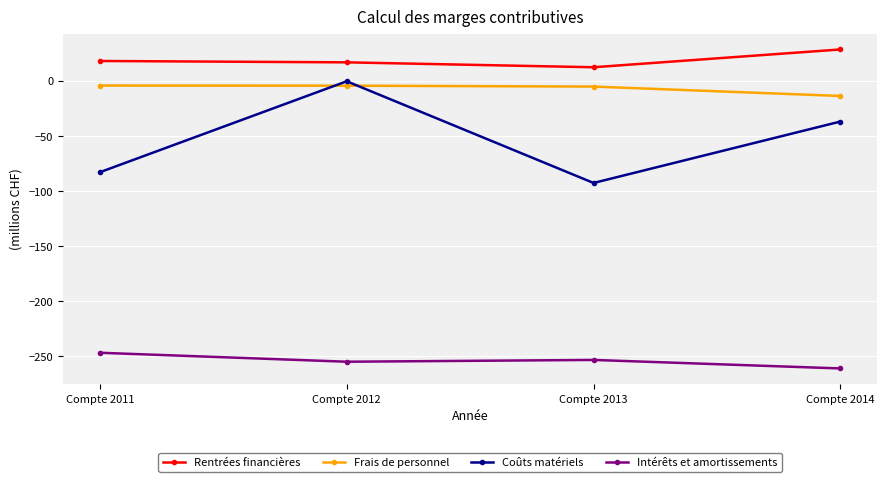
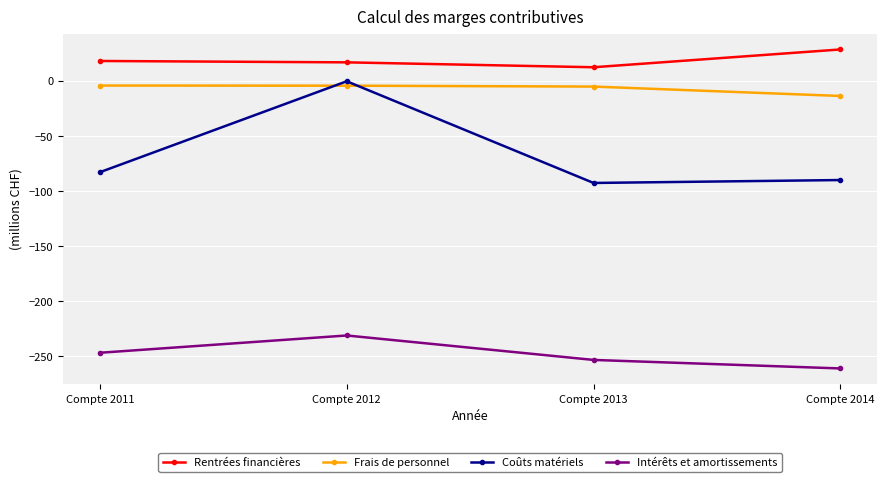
Intérêts et amortissements, Compte 2012: -255 -> -231
Coûts matériels, Compte 2014: -37 -> -90
